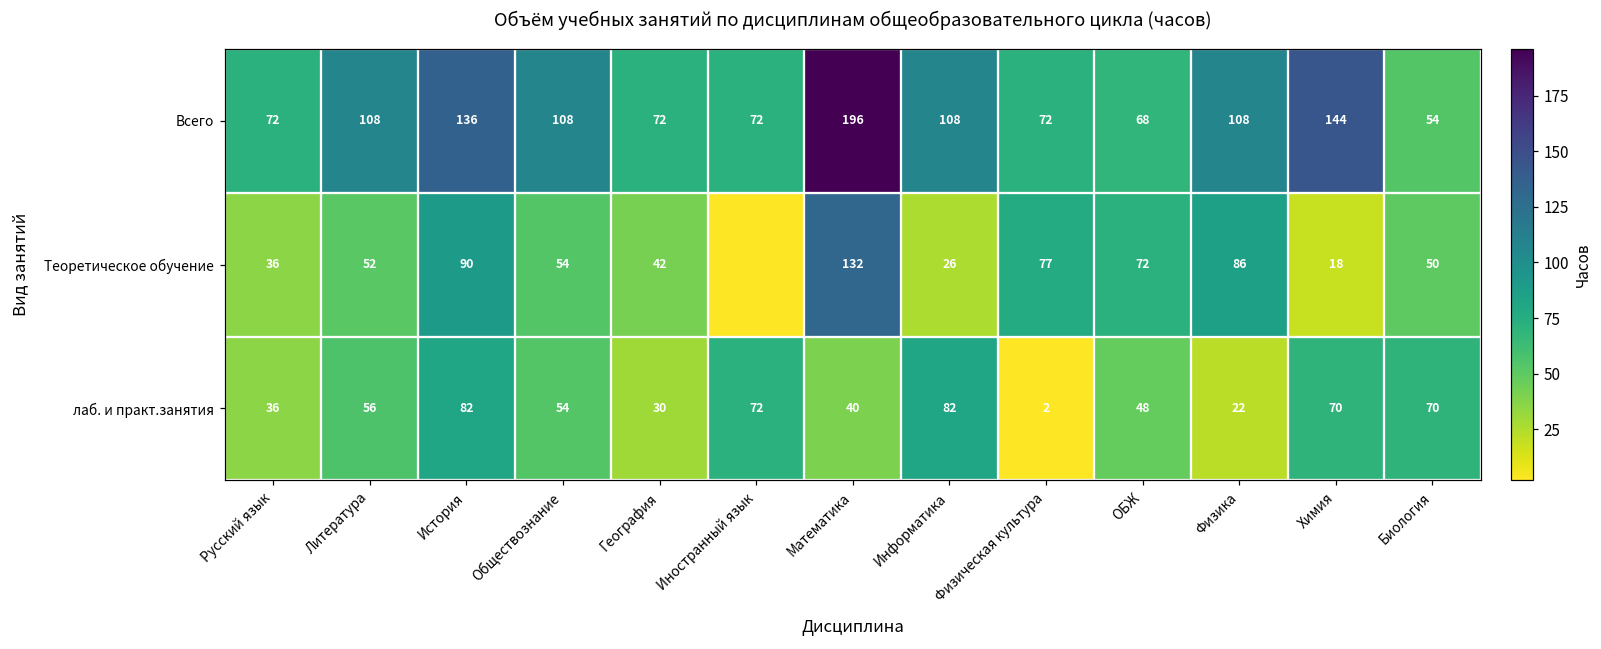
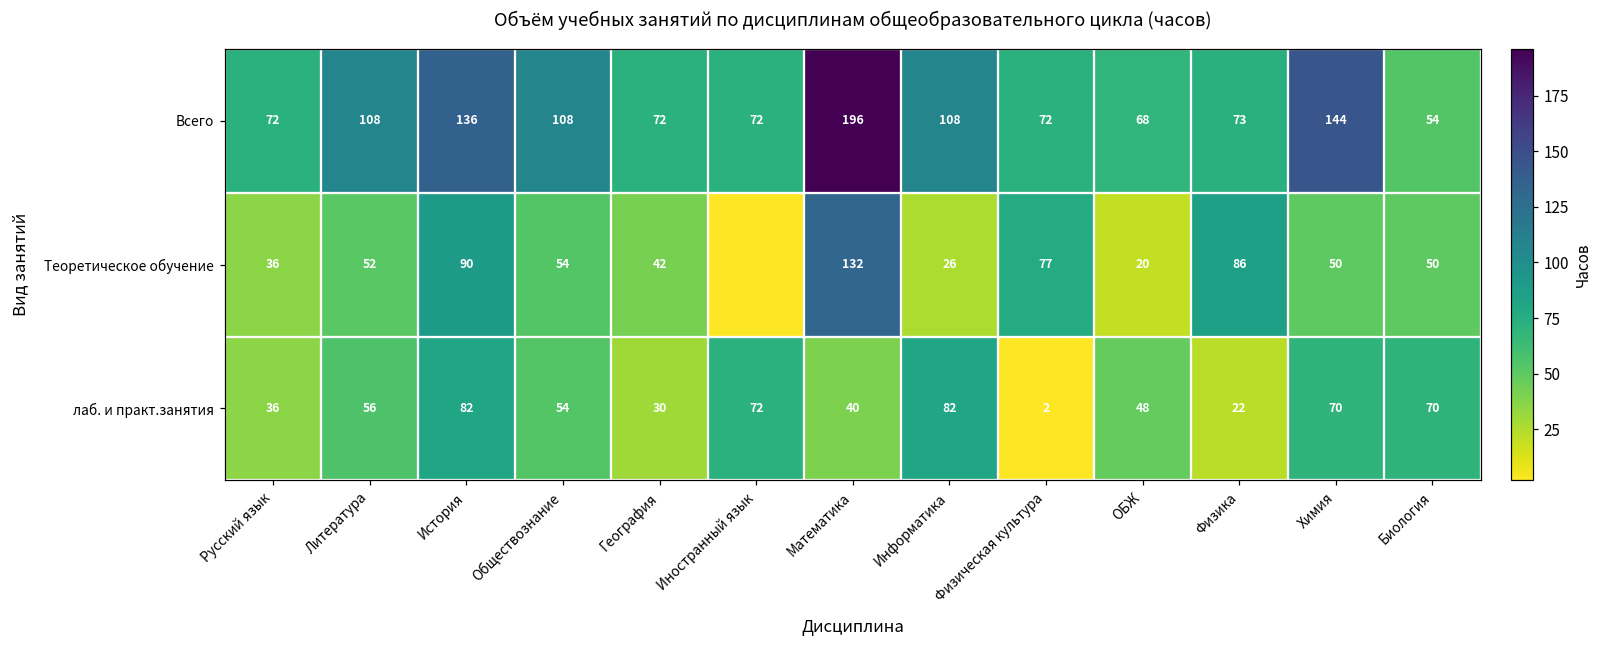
Всего, Физика: 108 -> 73
Теоретическое обучение, ОБЖ: 72 -> 20
Теоретическое обучение, Химия: 18 -> 50
